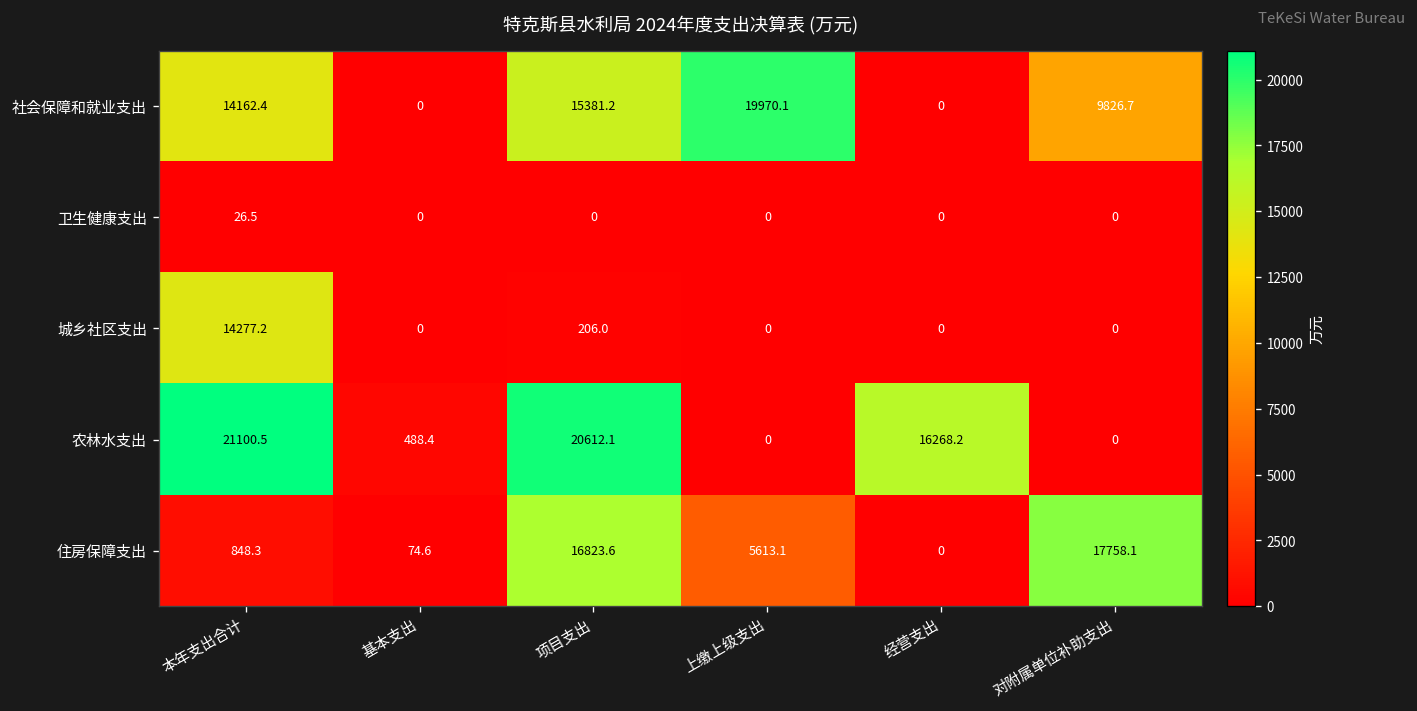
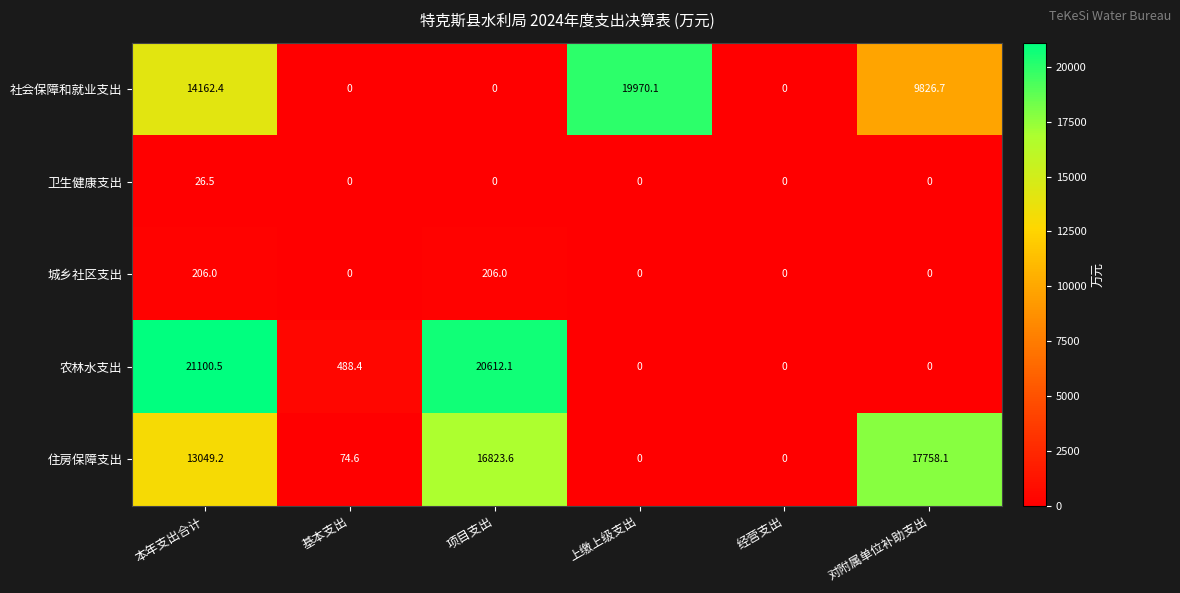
社会保障和就业支出, 项目支出: 15381.2 -> 0
城乡社区支出, 本年支出合计: 14277.2 -> 206.0
农林水支出, 经营支出: 16268.2 -> 0
住房保障支出, 本年支出合计: 848.3 -> 13049.2
住房保障支出, 上缴上级支出: 5613.1 -> 0
